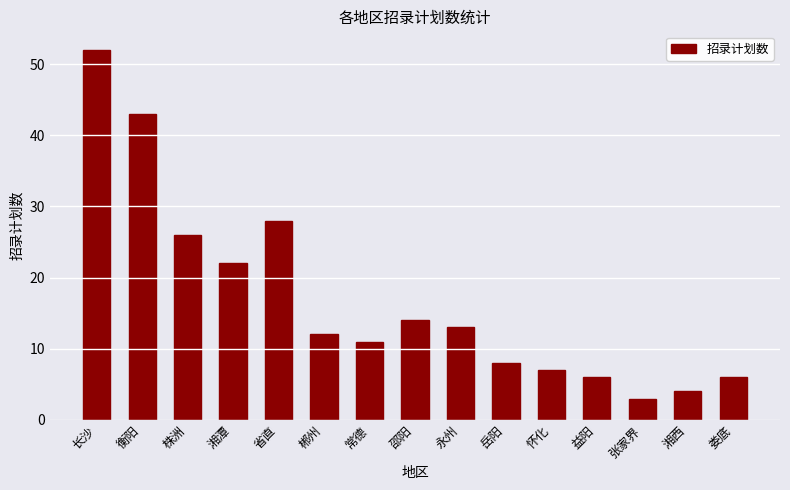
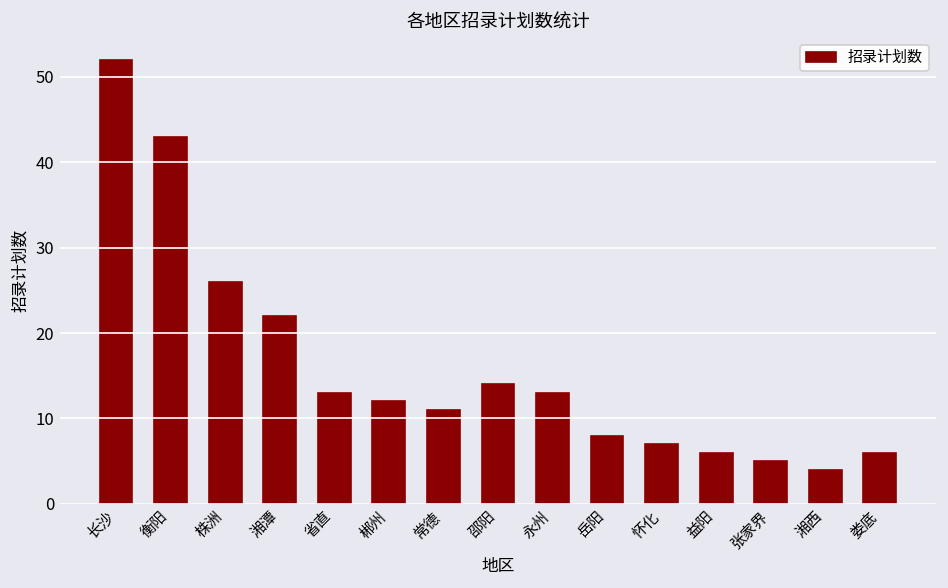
省直: 28 -> 13
张家界: 3 -> 5
